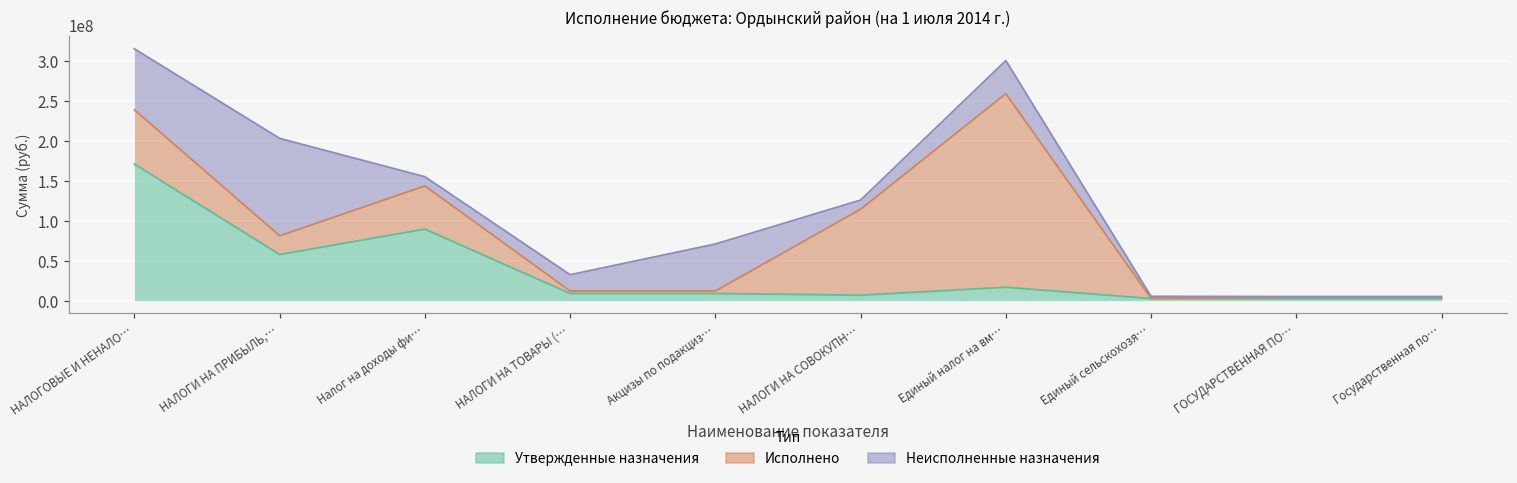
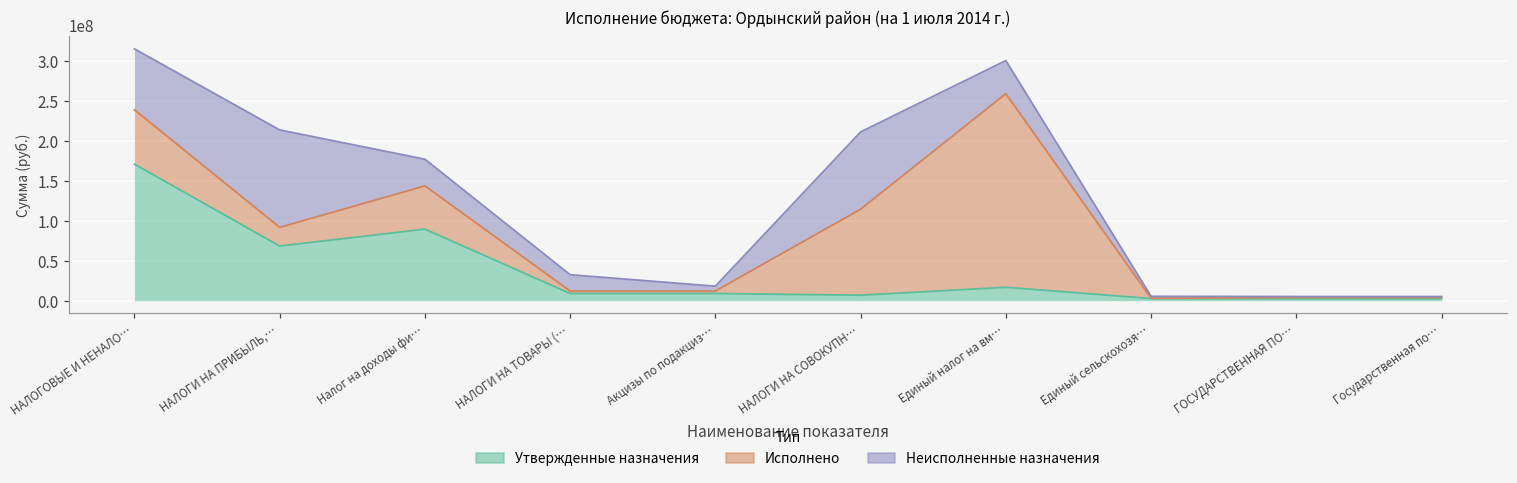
Утвержденные назначения, НАЛОГИ НА ПРИБЫЛЬ,…: 60000000 -> 70000000
Неисполненные назначения, Налог на доходы фи…: 10000000 -> 30000000
Неисполненные назначения, Акцизы по подакциз…: 60000000 -> 10000000
Неисполненные назначения, НАЛОГИ НА СОВОКУПН…: 10000000 -> 100000000
